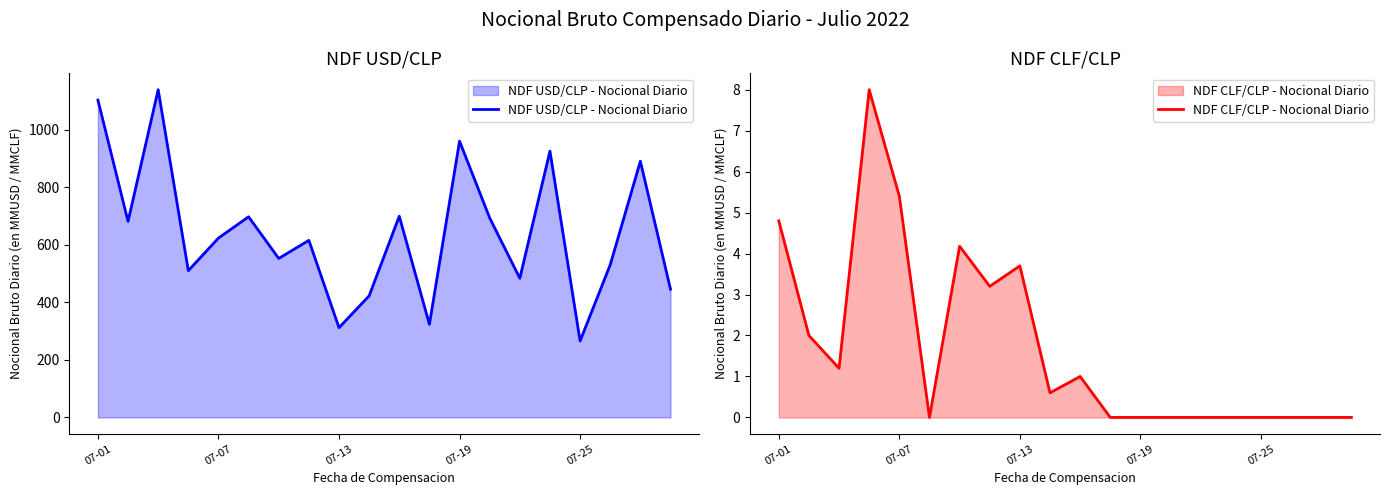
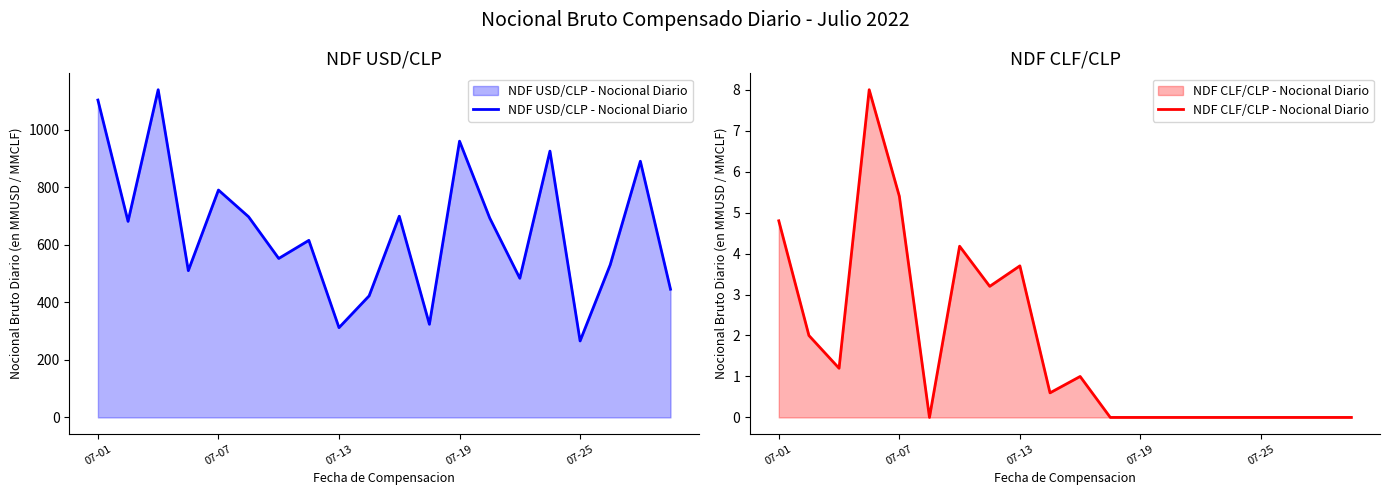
NDF USD/CLP, 07-07: 620 -> 790
